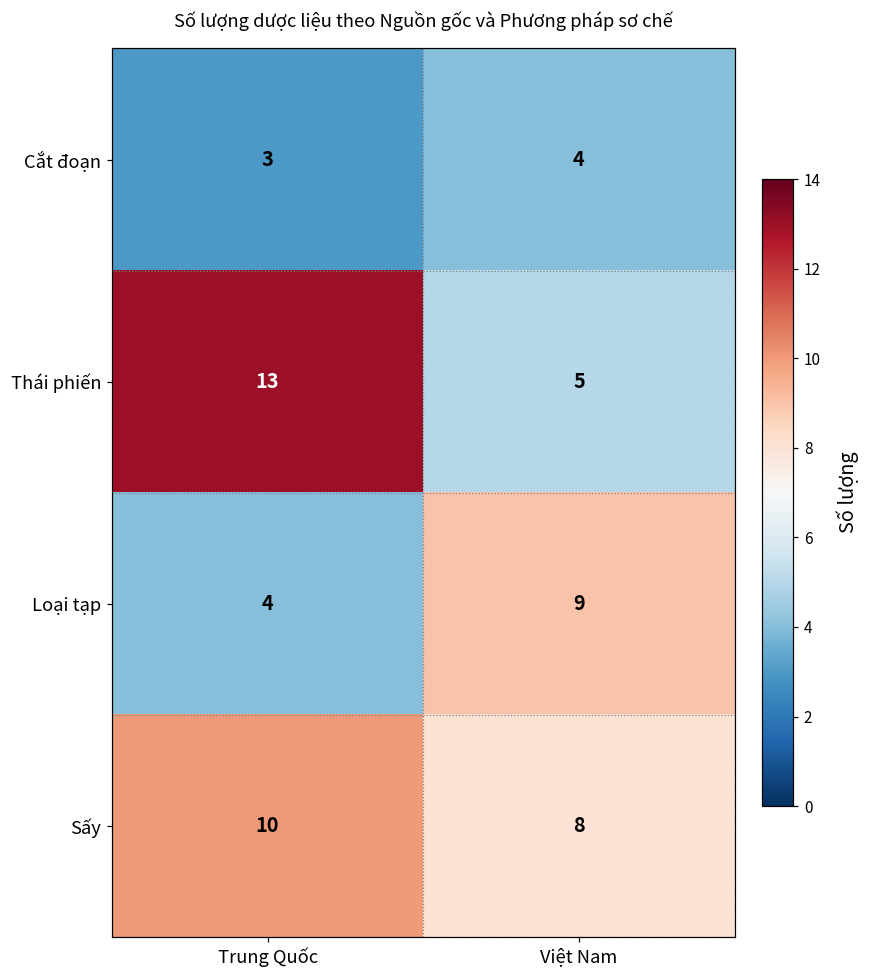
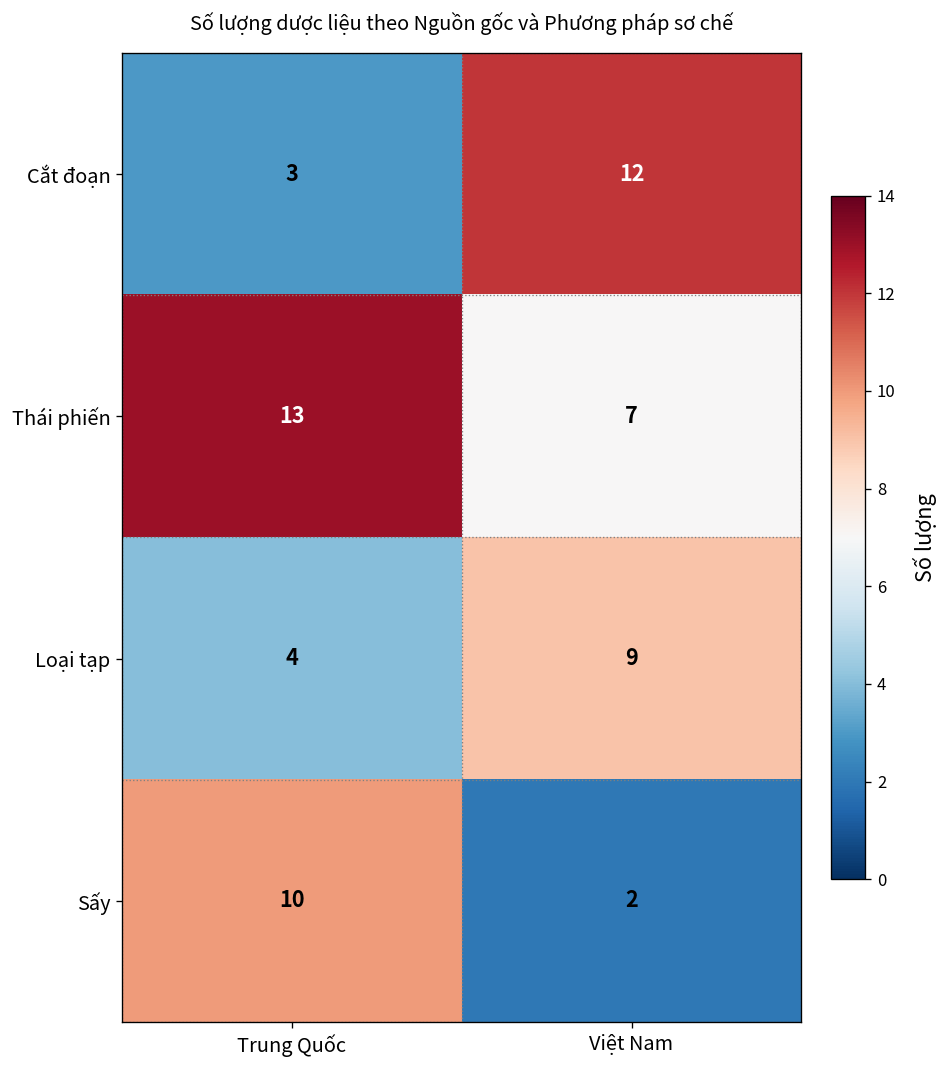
Cắt đoạn, Việt Nam: 4 -> 12
Thái phiến, Việt Nam: 5 -> 7
Sấy, Việt Nam: 8 -> 2
